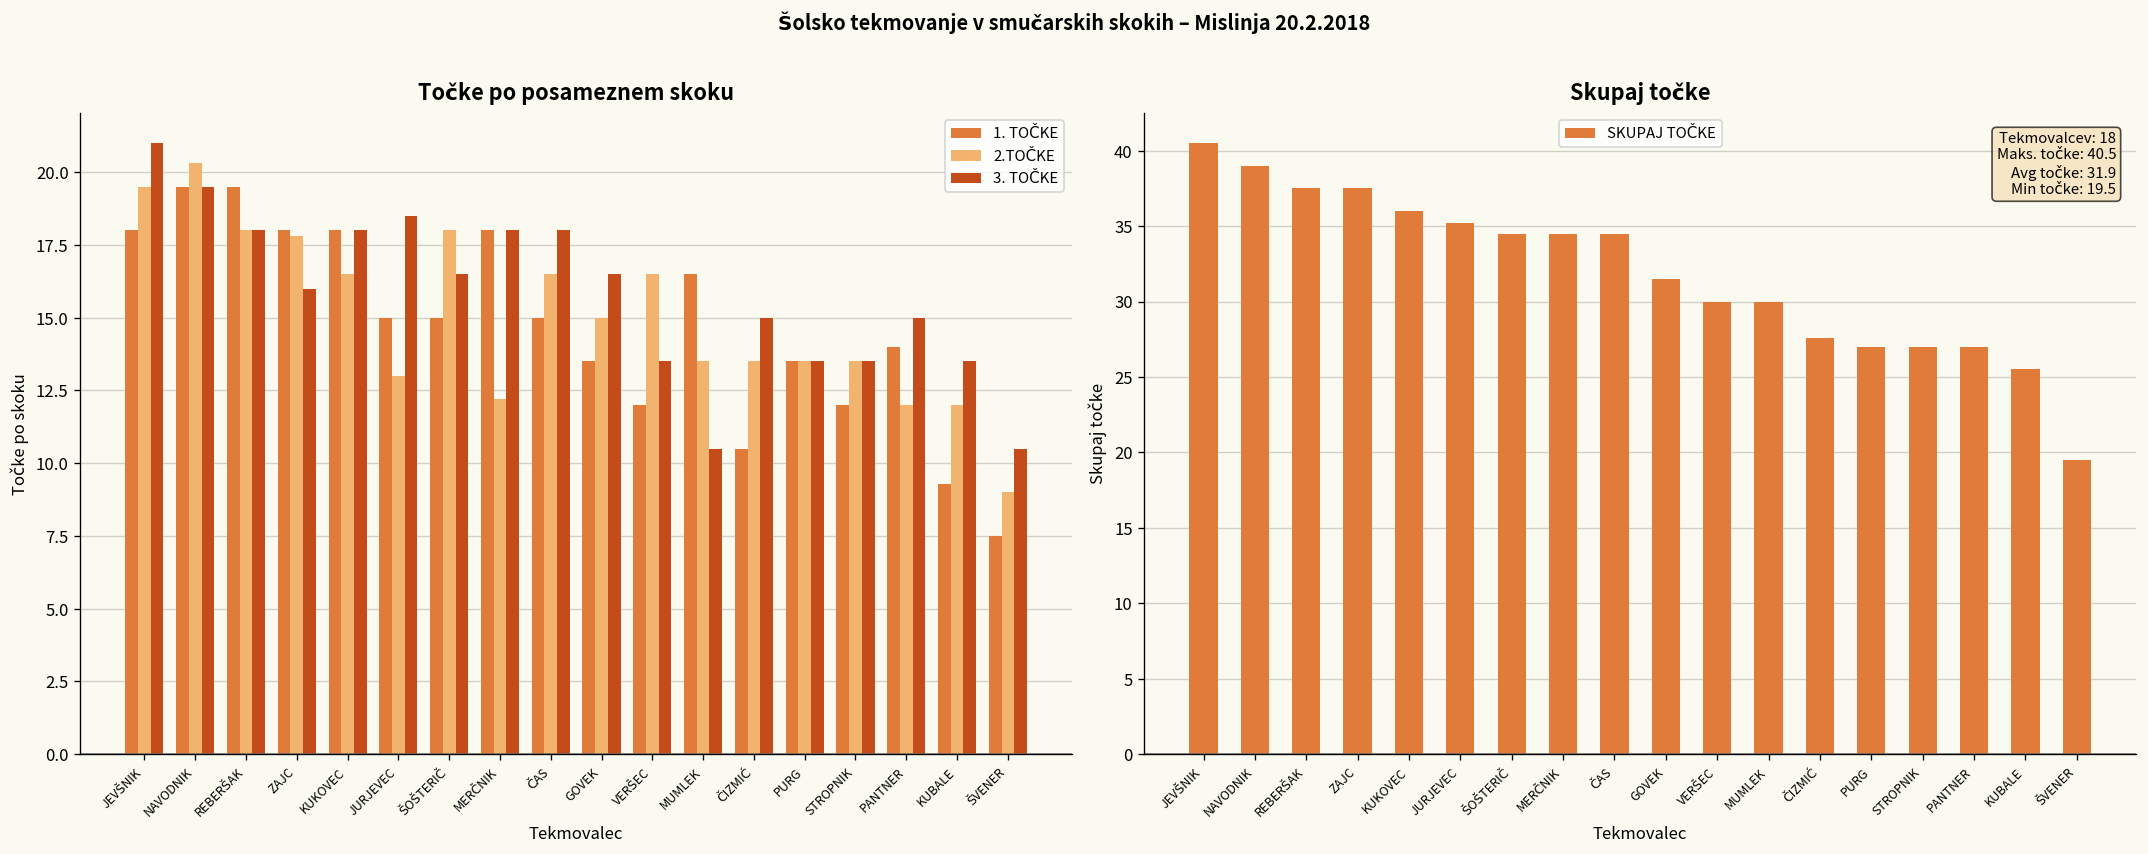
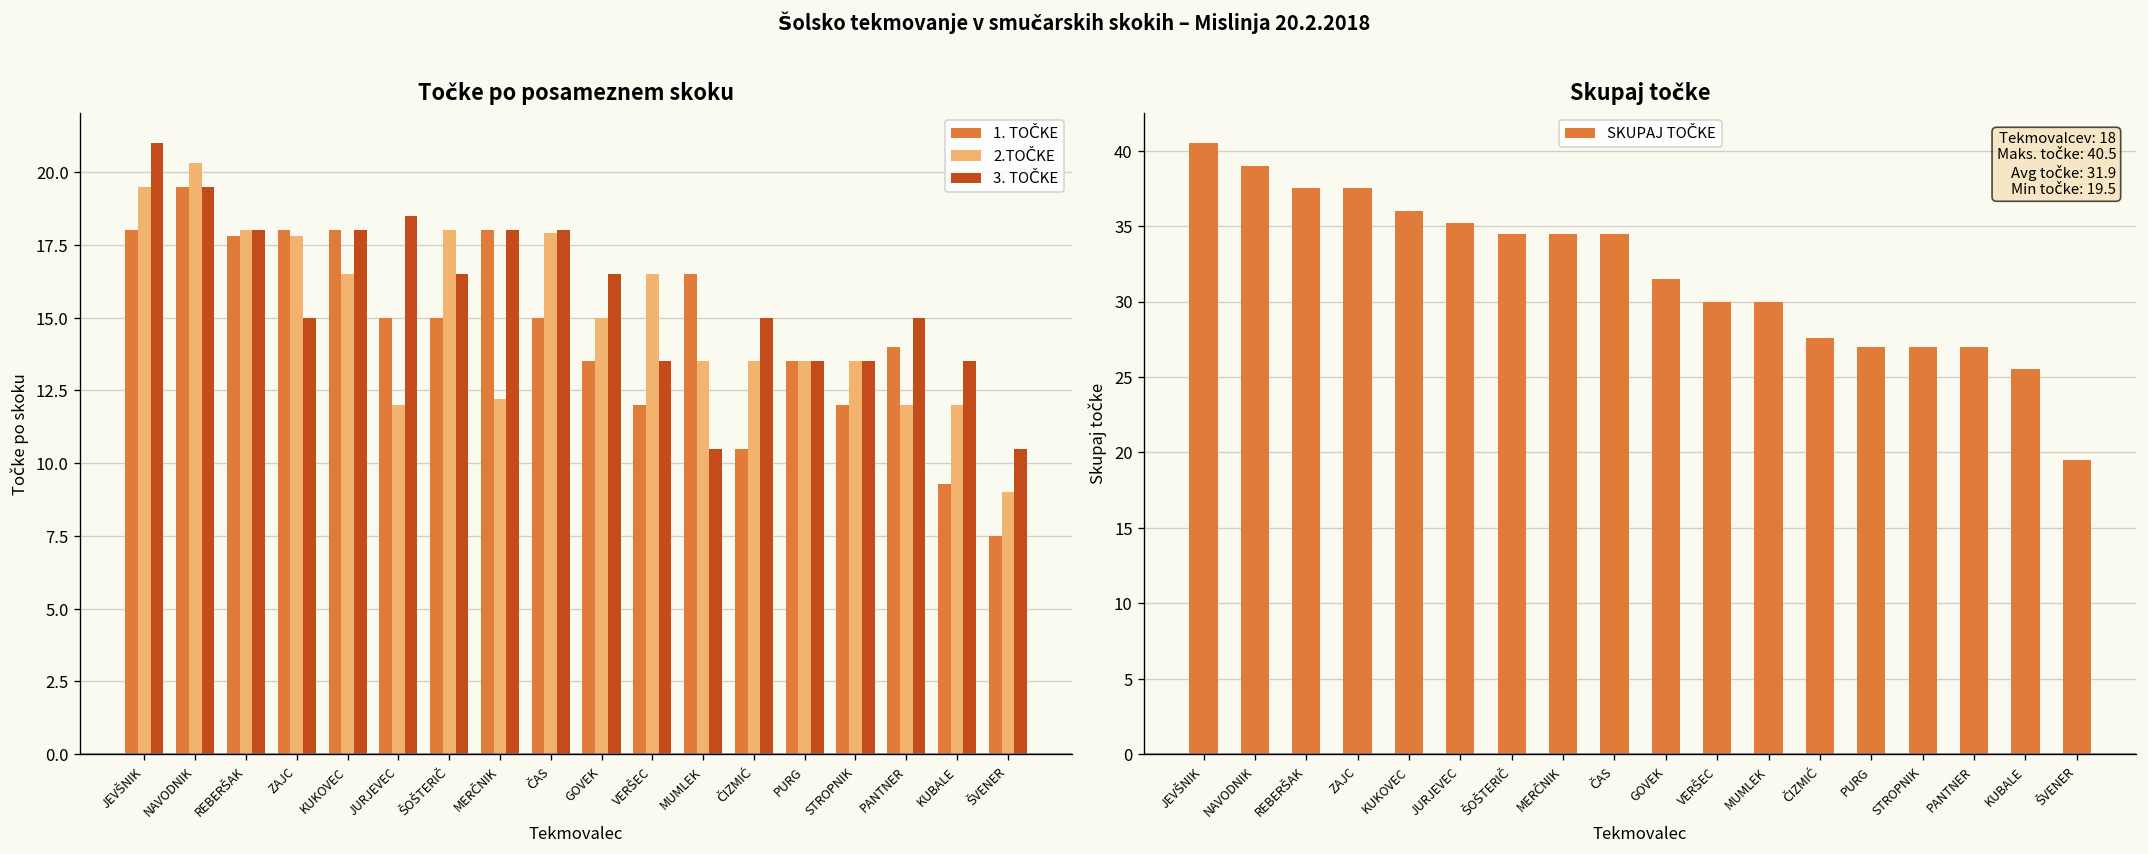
Točke po posameznem skoku, 1. TOČKE, REBERŠAK: 19.5 -> 17.8
Točke po posameznem skoku, 3. TOČKE, ZAJC: 16 -> 15
Točke po posameznem skoku, 2.TOČKE, JURJEVEC: 13 -> 12
Točke po posameznem skoku, 2.TOČKE, ČAS: 16.5 -> 17.9
